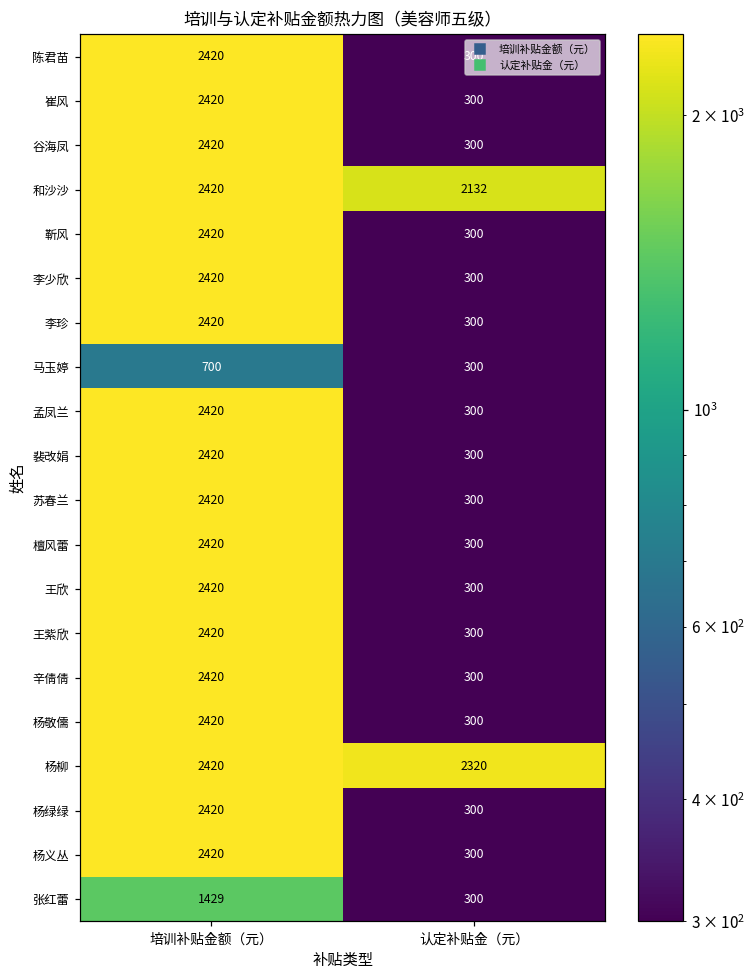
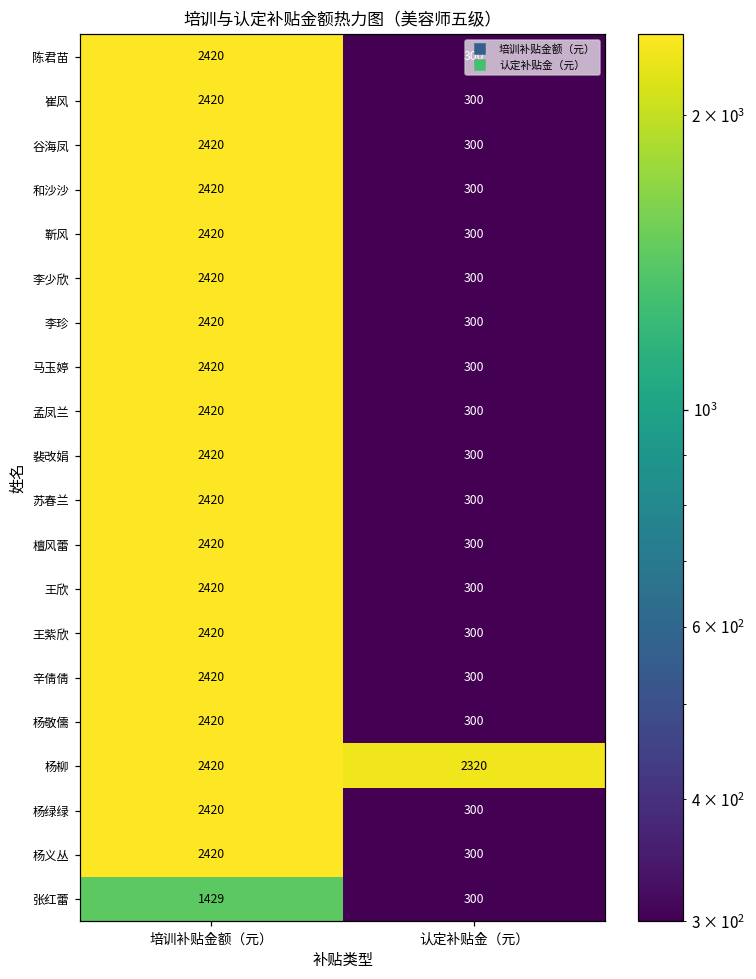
和沙沙, 认定补贴金（元）: 2132 -> 300
马玉婷, 培训补贴金额（元）: 700 -> 2420
